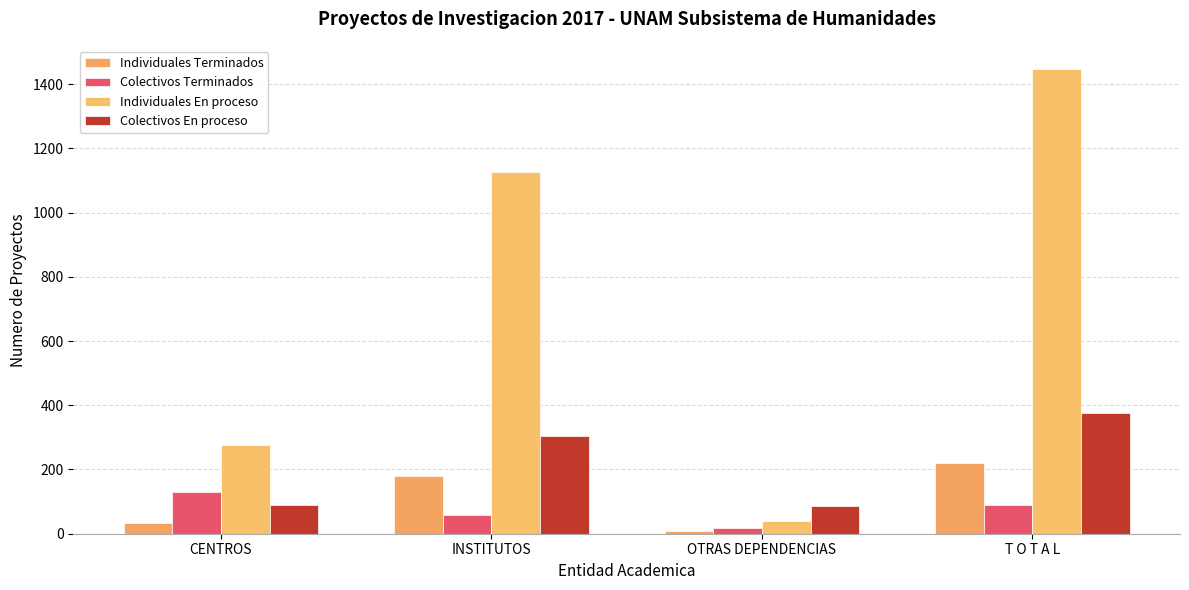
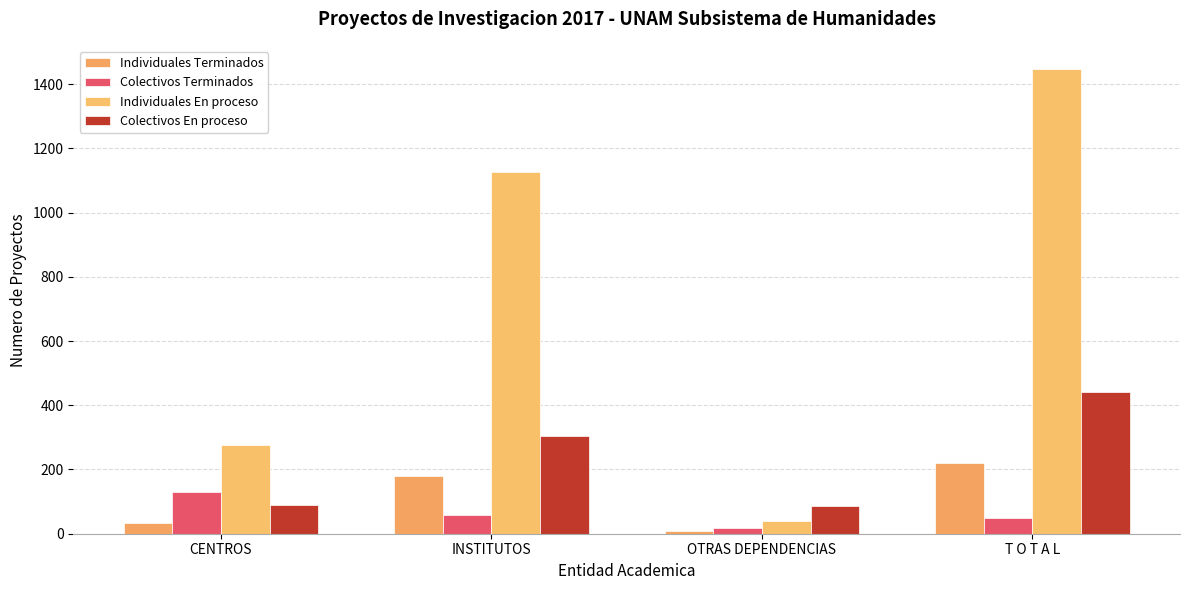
Colectivos Terminados, T O T A L: 90 -> 50
Colectivos En proceso, T O T A L: 380 -> 440
